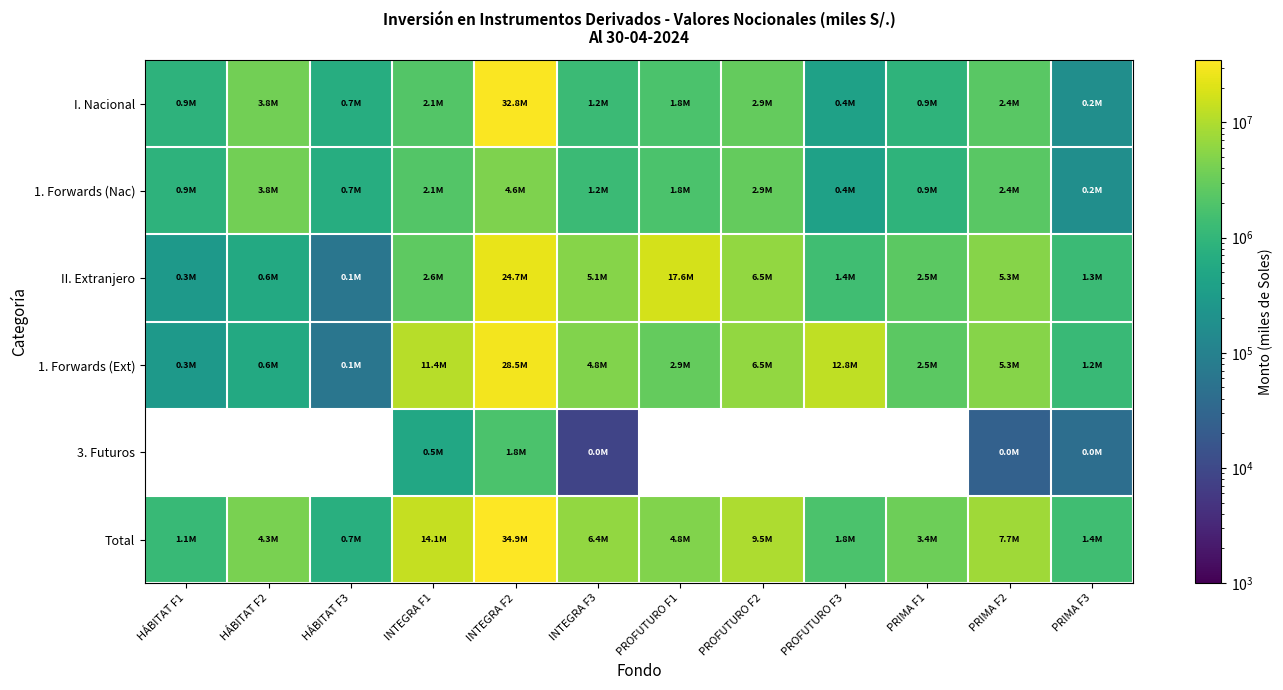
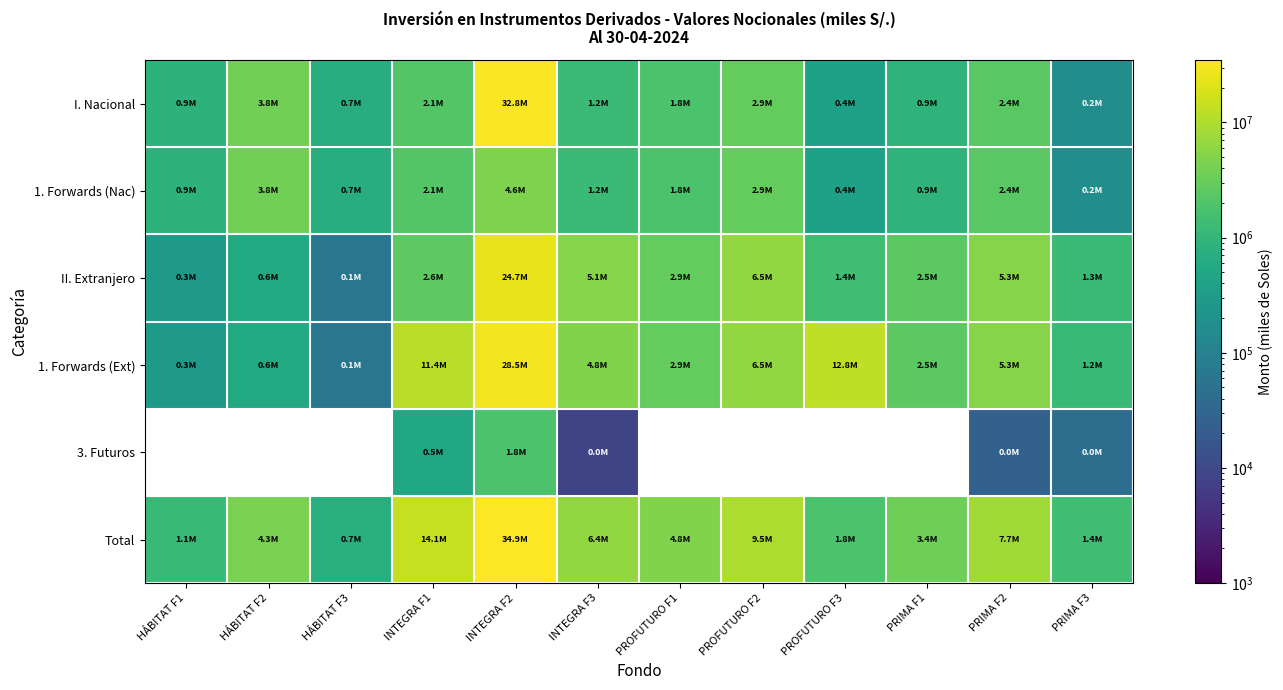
II. Extranjero, PROFUTURO F1: 17.6M -> 2.9M
